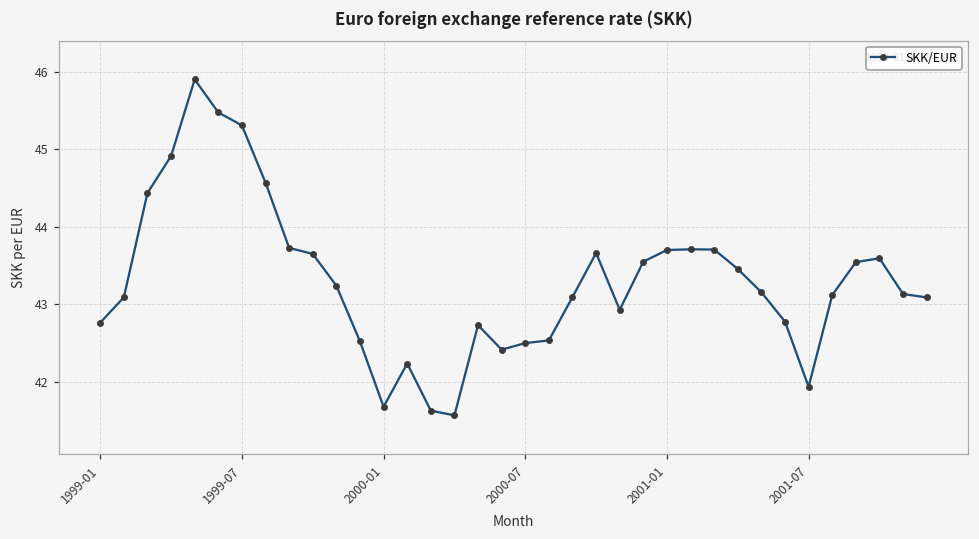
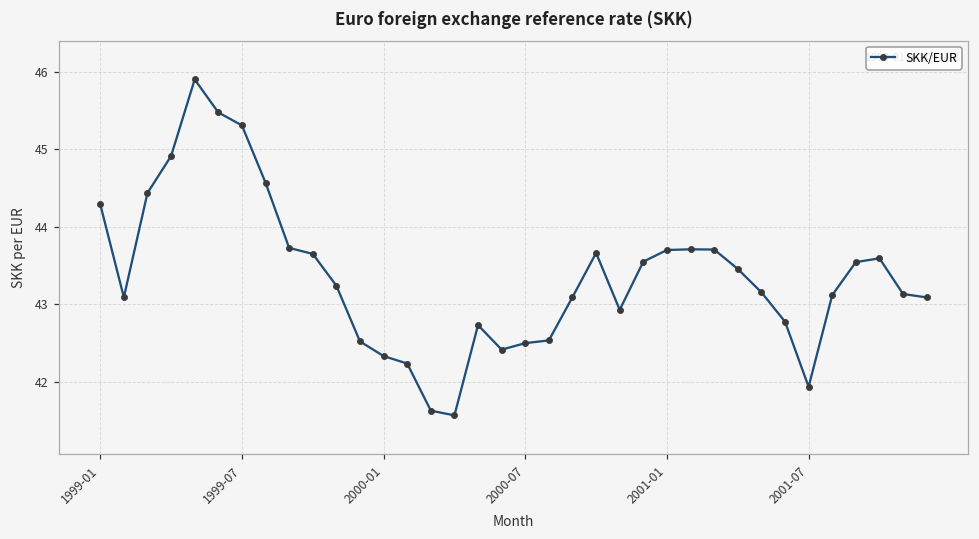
1999-01: 42.8 -> 44.3
2000-01: 41.7 -> 42.3
